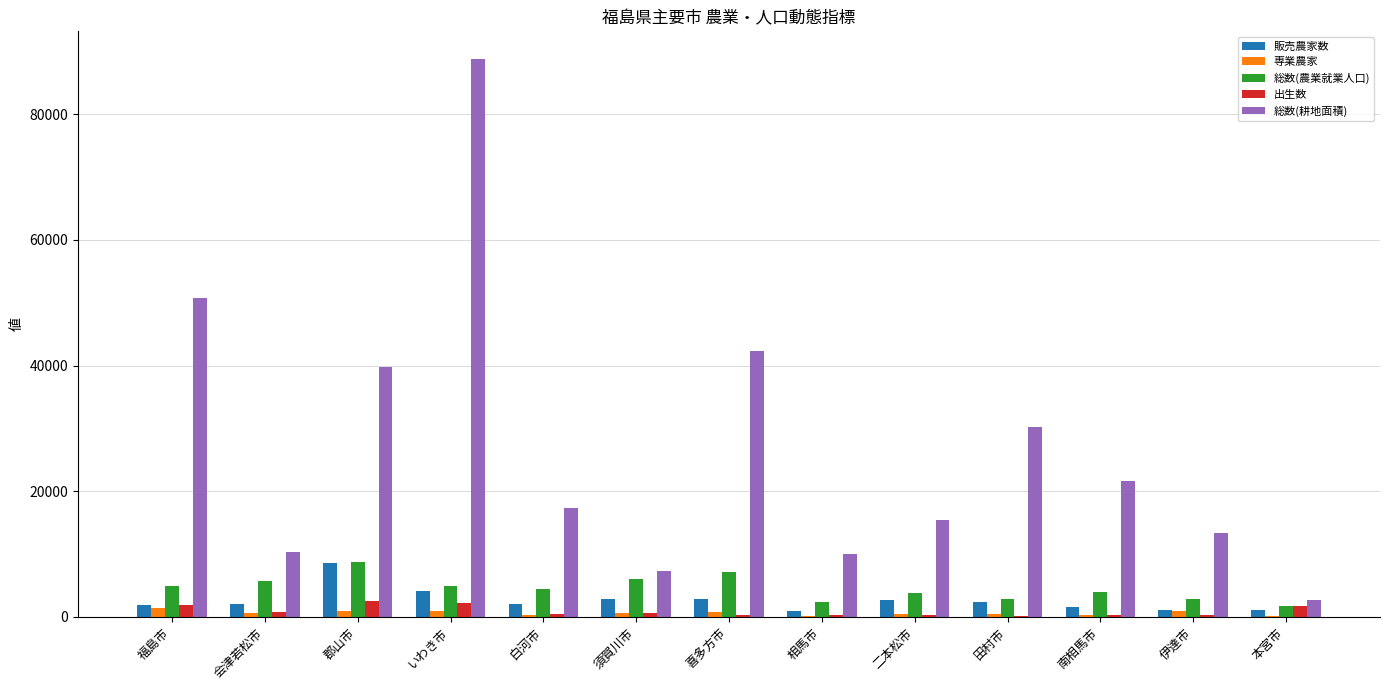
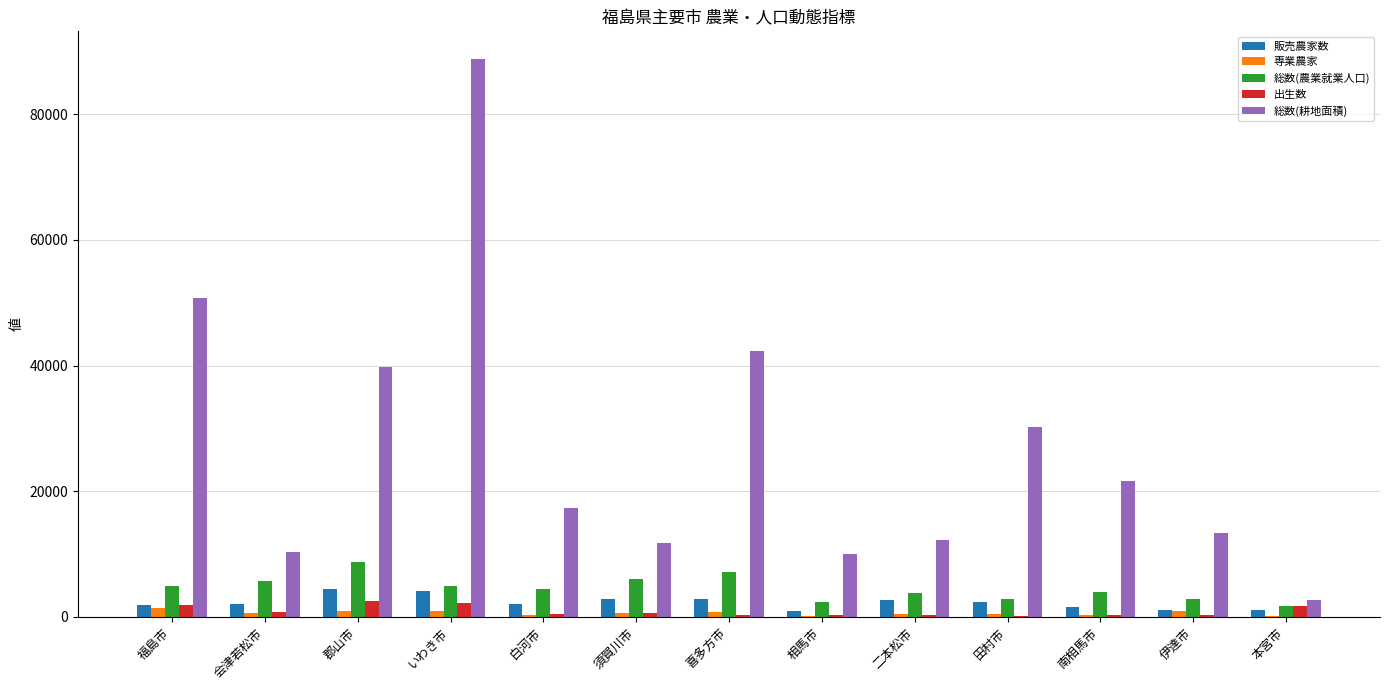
販売農家数, 郡山市: 9000 -> 4000
総数(耕地面積), 須賀川市: 7000 -> 12000
総数(耕地面積), 二本松市: 15000 -> 12000
